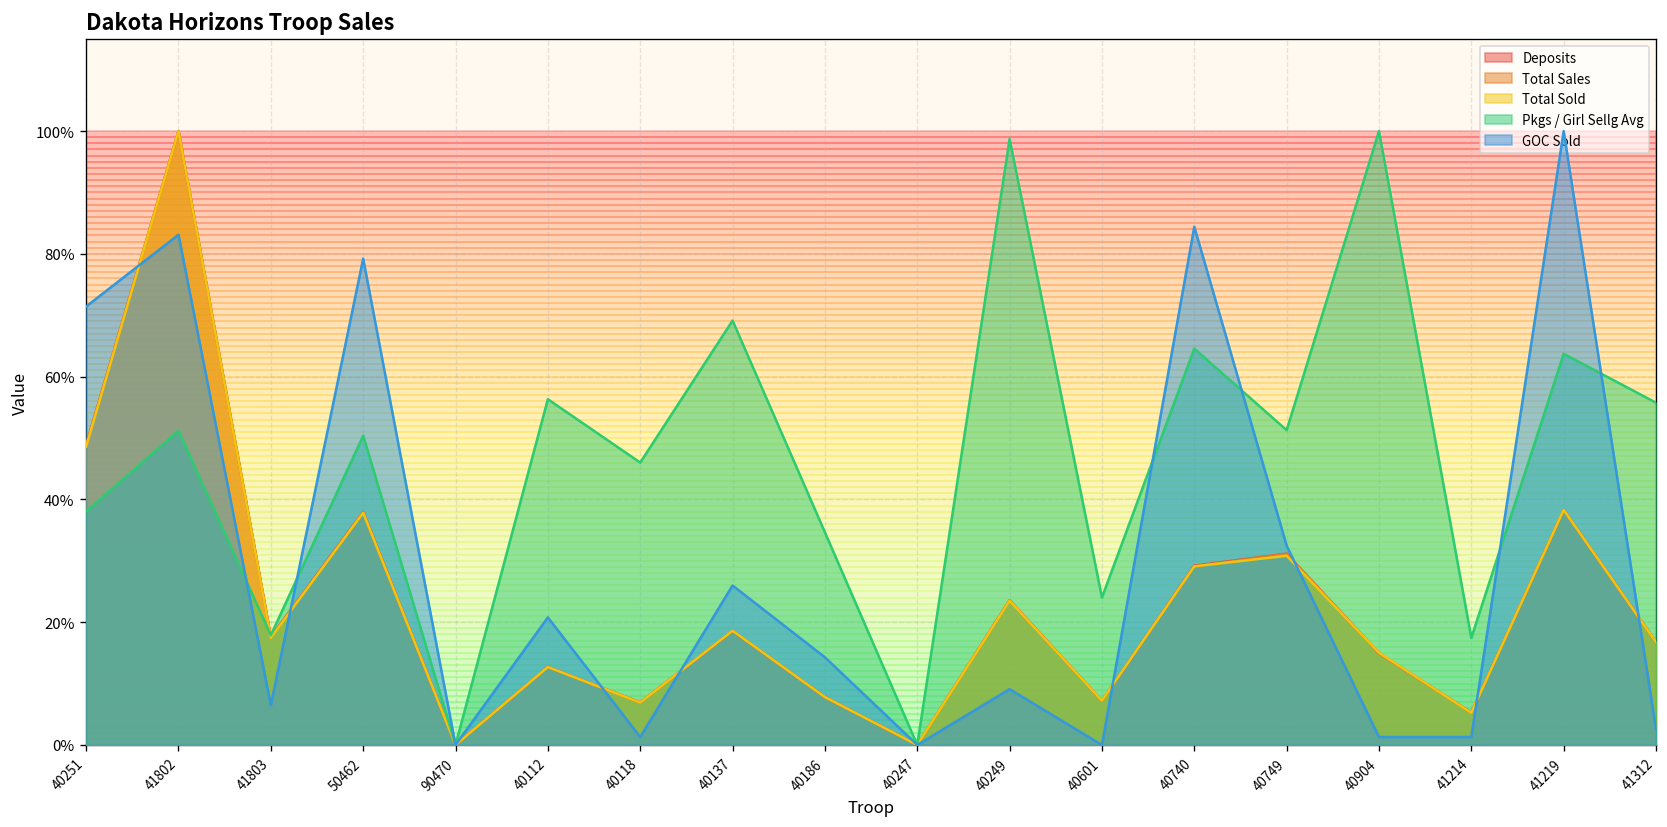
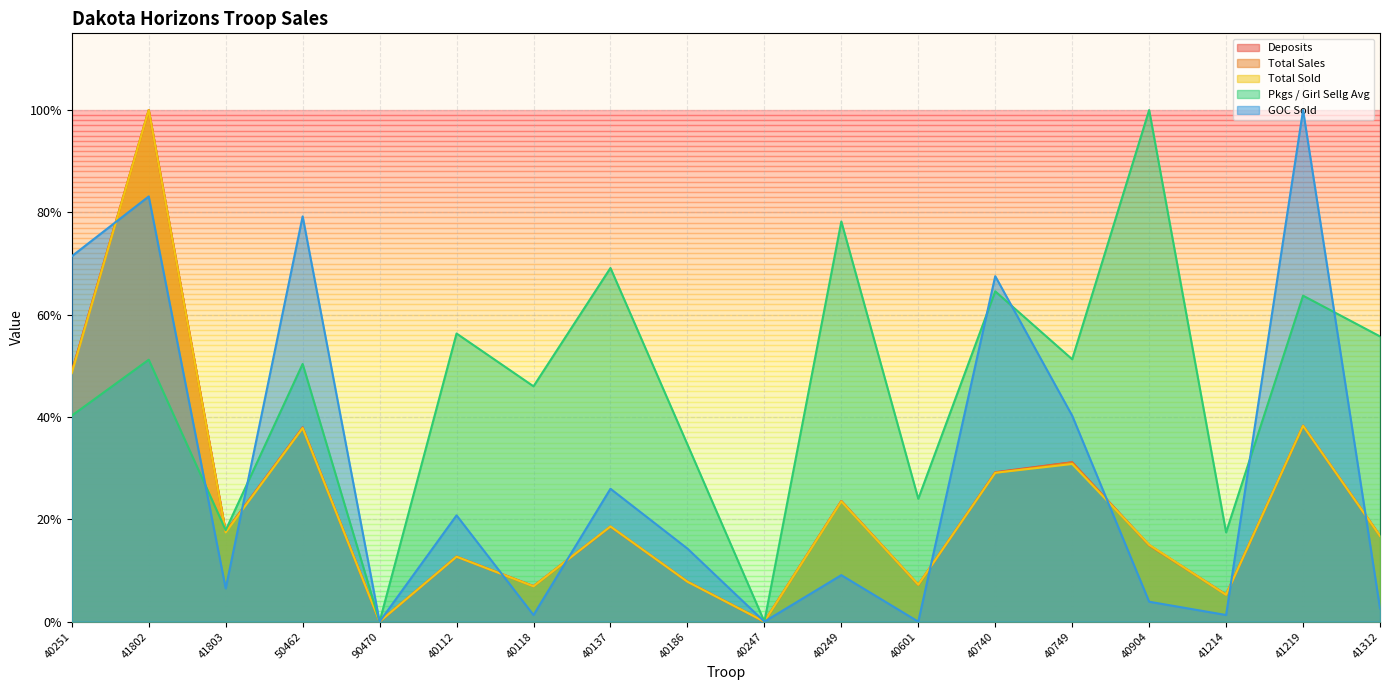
Pkgs / Girl Sellg Avg, 40251: 38% -> 40%
Pkgs / Girl Sellg Avg, 40249: 99% -> 78%
GOC Sold, 40740: 84% -> 68%
GOC Sold, 40749: 32% -> 40%
GOC Sold, 40904: 1% -> 4%
